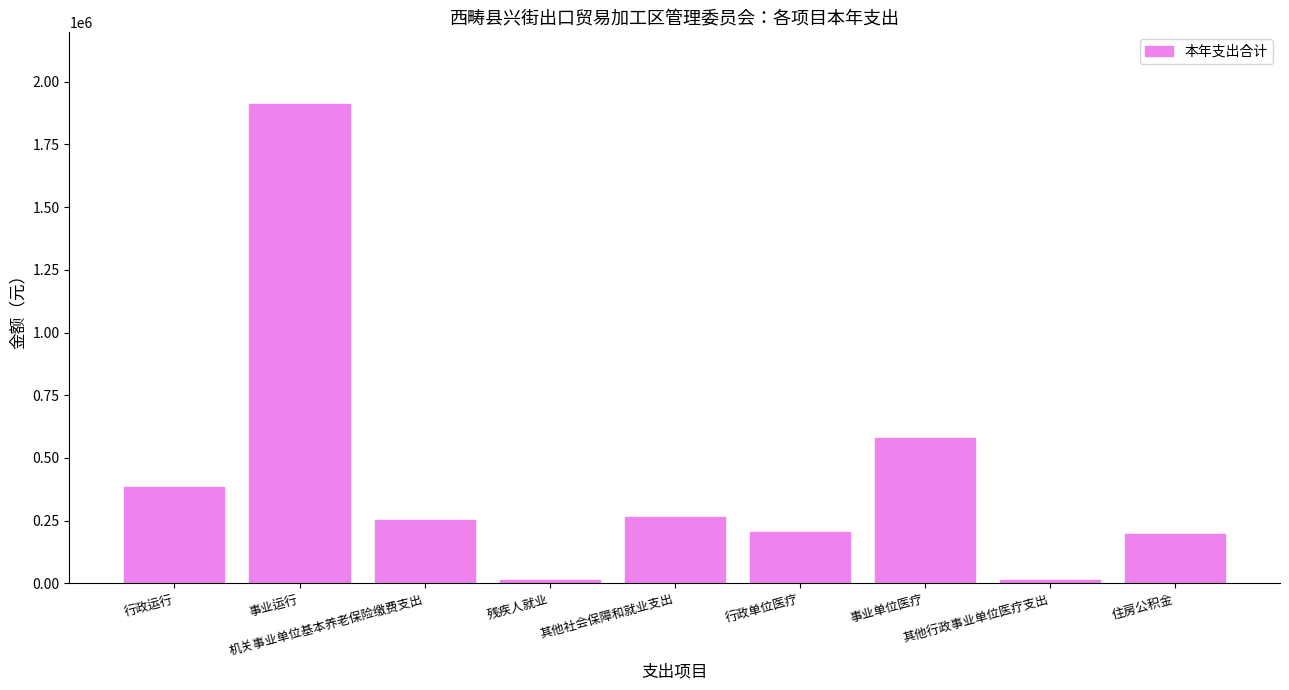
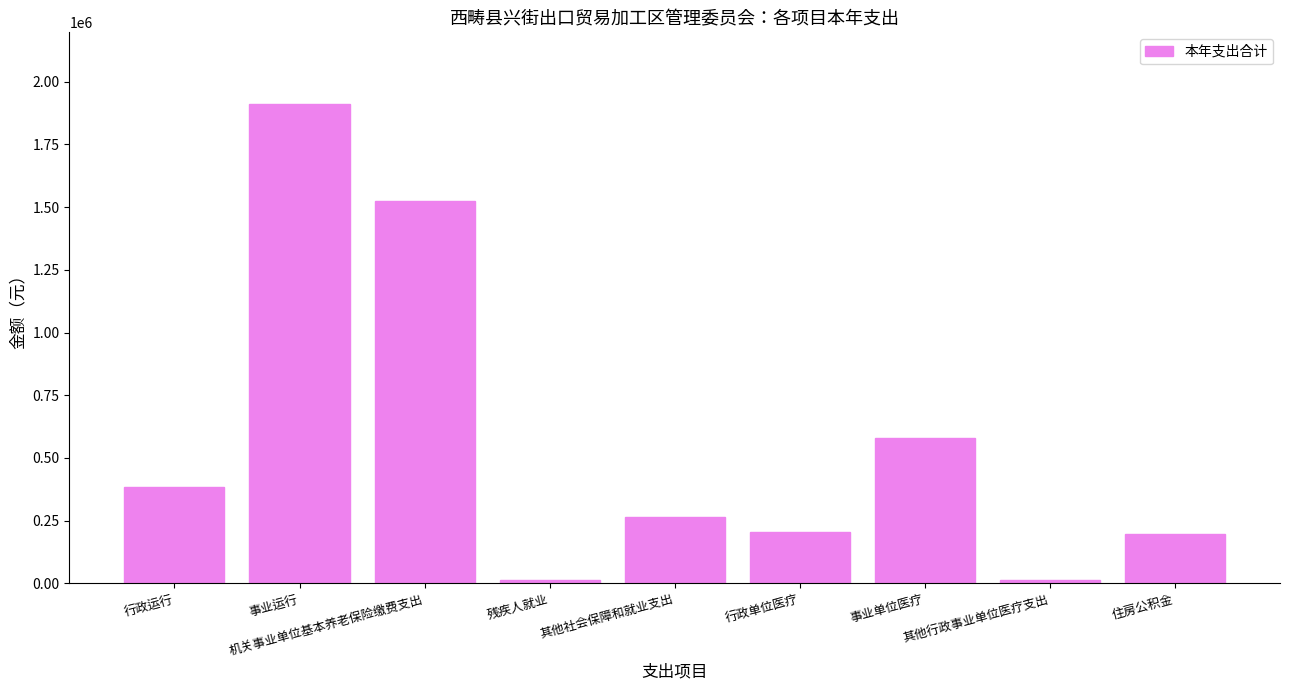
机关事业单位基本养老保险缴费支出: 250000 -> 1520000
